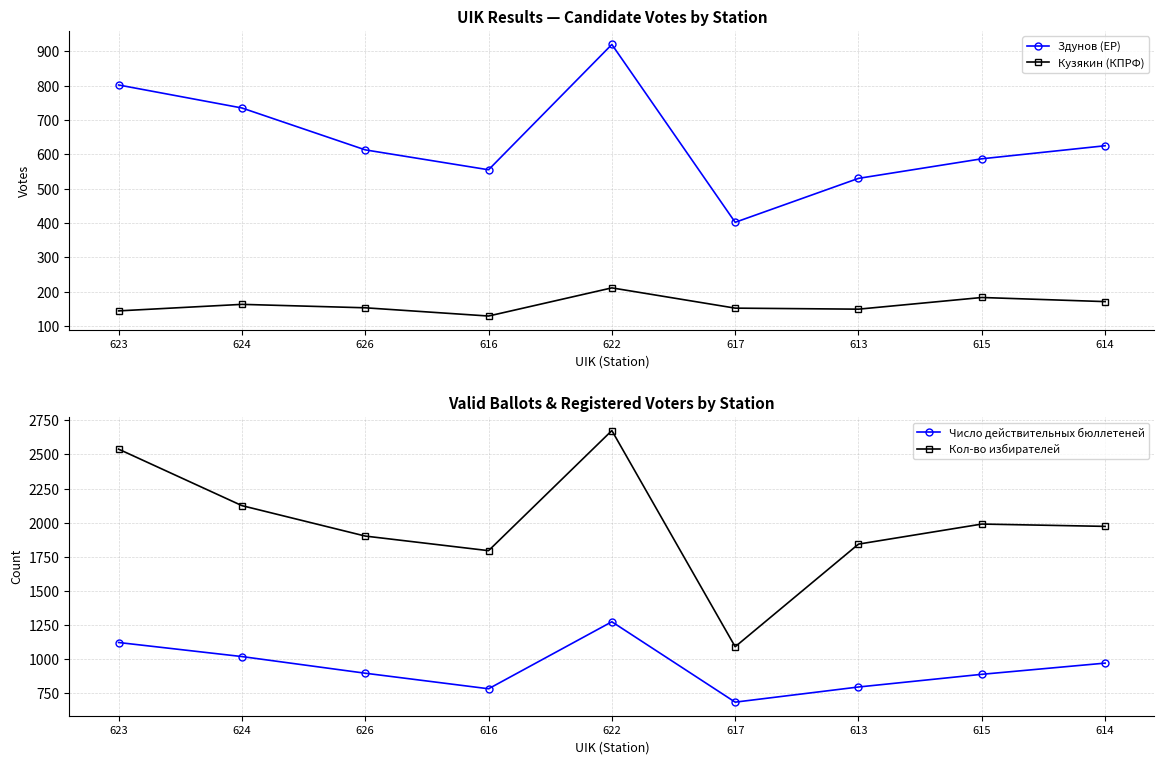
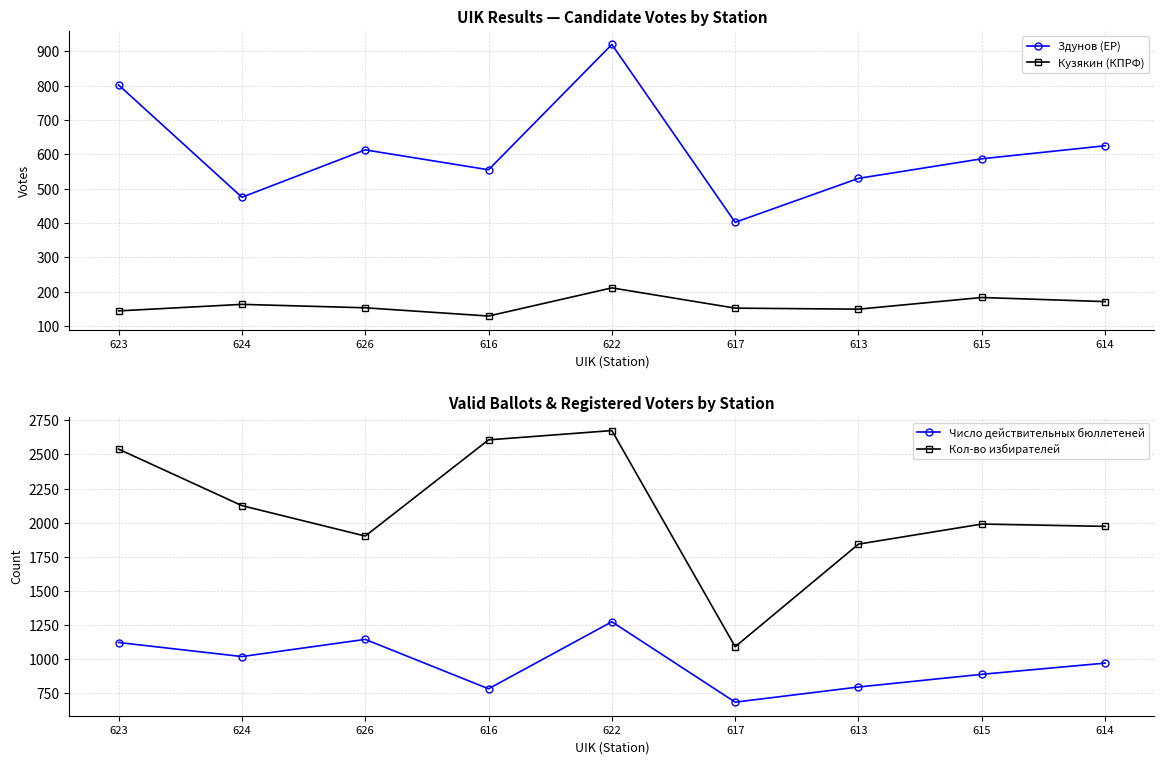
UIK Results — Candidate Votes by Station, Здунов (ЕР), 624: 740 -> 480
Valid Ballots & Registered Voters by Station, Число действительных бюллетеней, 626: 900 -> 1150
Valid Ballots & Registered Voters by Station, Кол-во избирателей, 616: 1800 -> 2610
